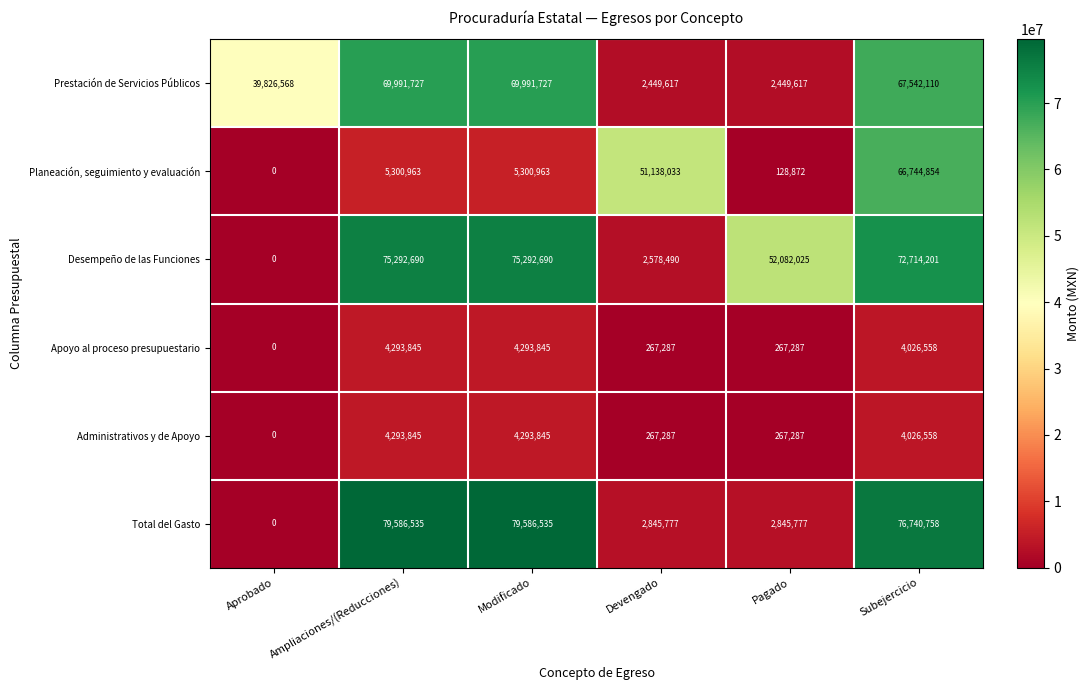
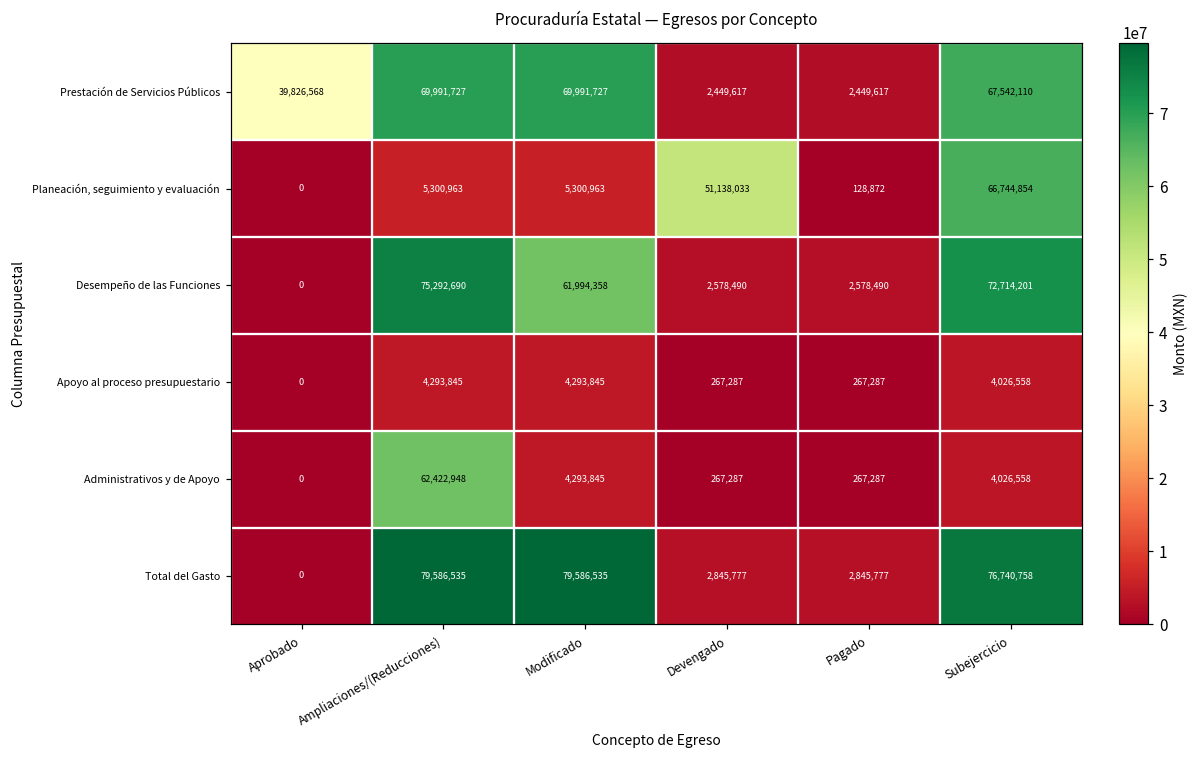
Desempeño de las Funciones, Modificado: 75,292,690 -> 61,994,358
Desempeño de las Funciones, Pagado: 52,082,025 -> 2,578,490
Administrativos y de Apoyo, Ampliaciones/(Reducciones): 4,293,845 -> 62,422,948
